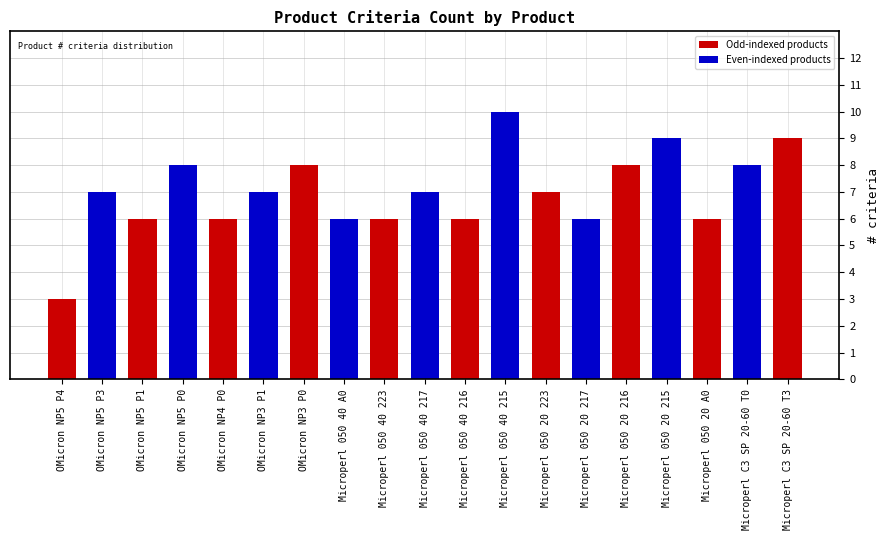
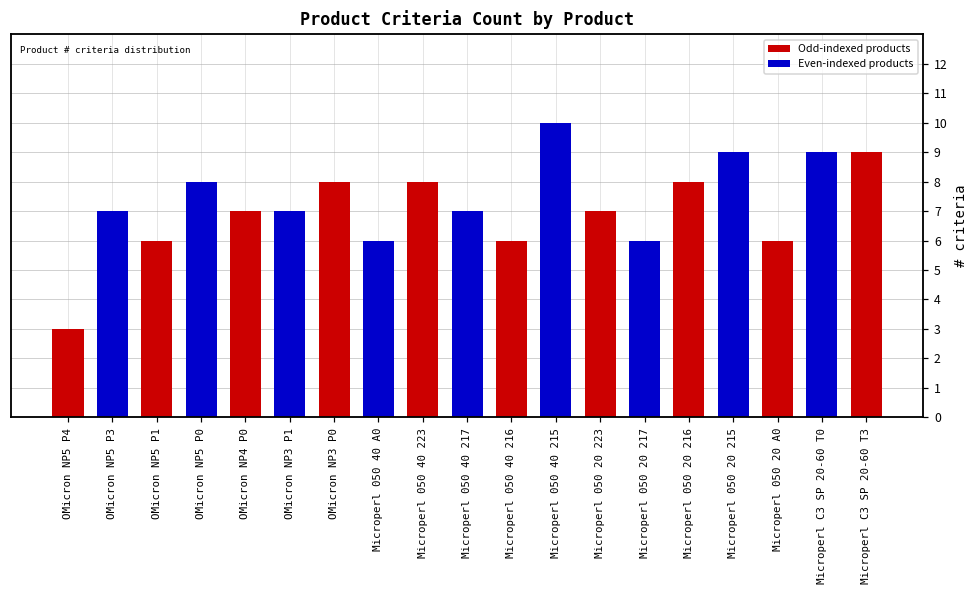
OMicron NP4 P0: 6 -> 7
Microperl 050 40 223: 6 -> 8
Microperl C3 SP 20-60 T0: 8 -> 9
